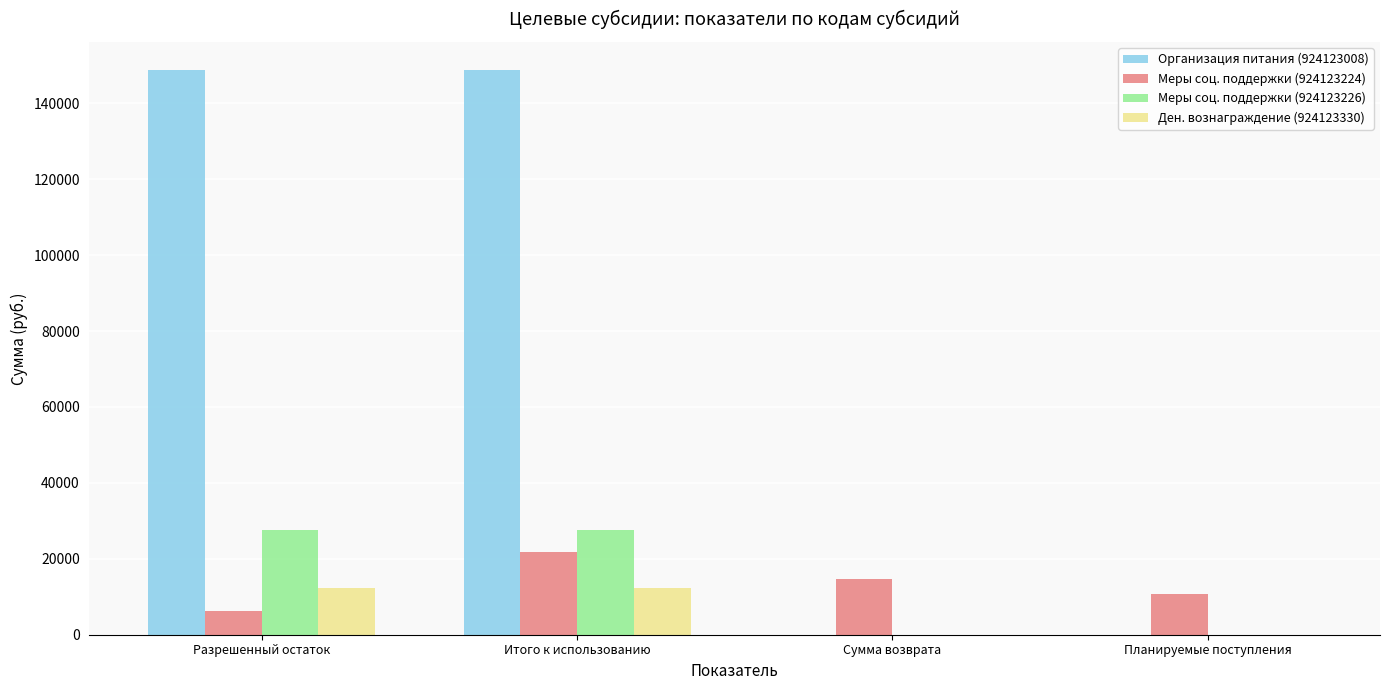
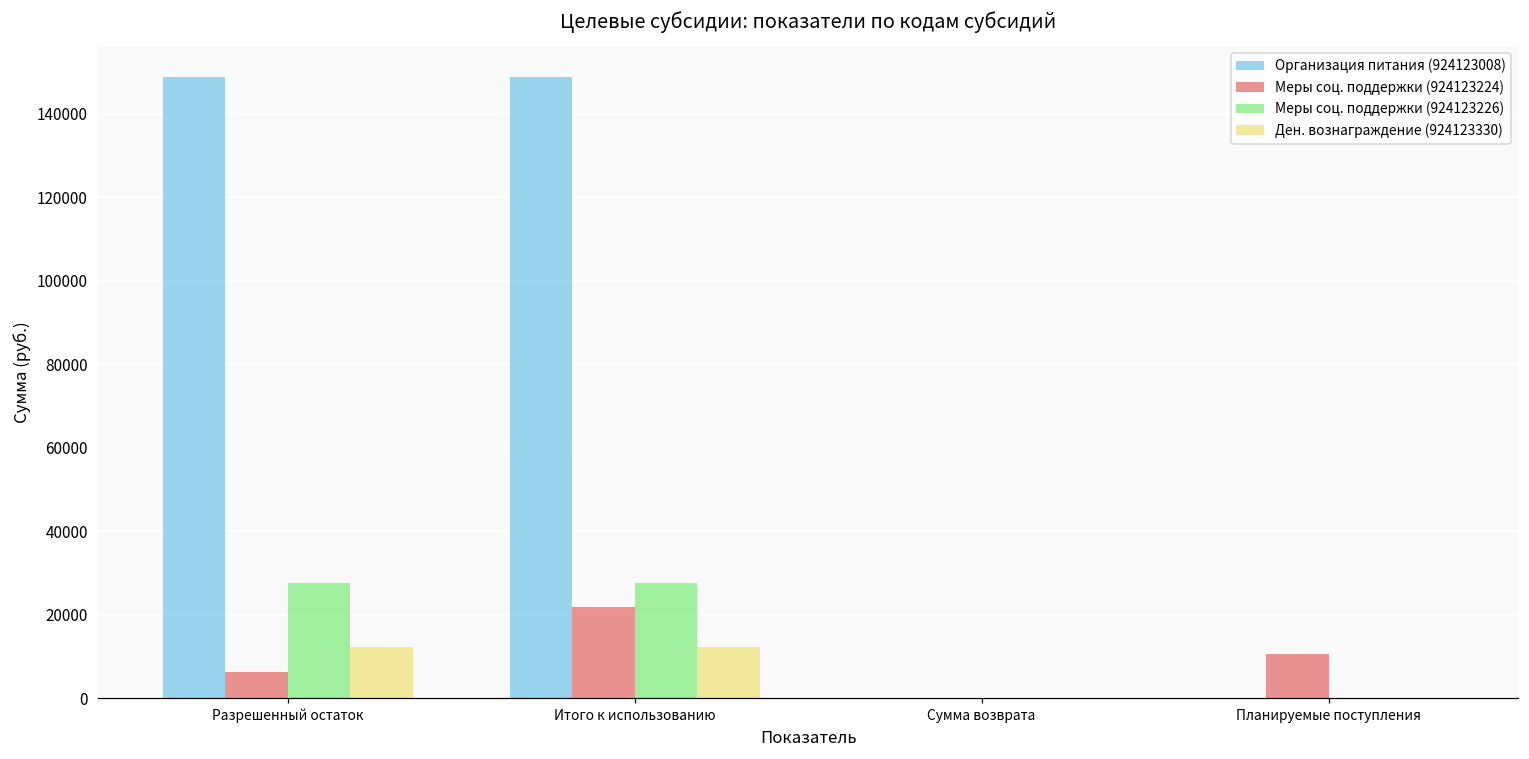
Меры соц. поддержки (924123224), Сумма возврата: 15000 -> 0
